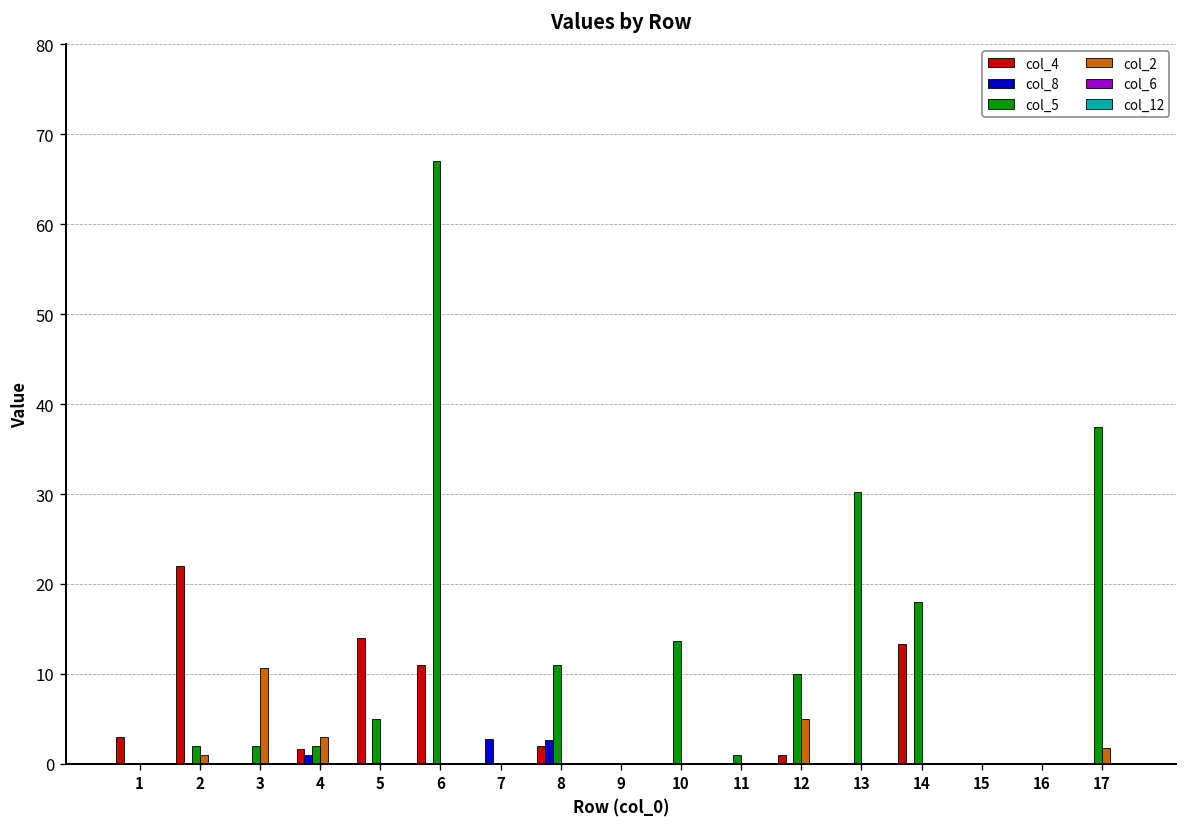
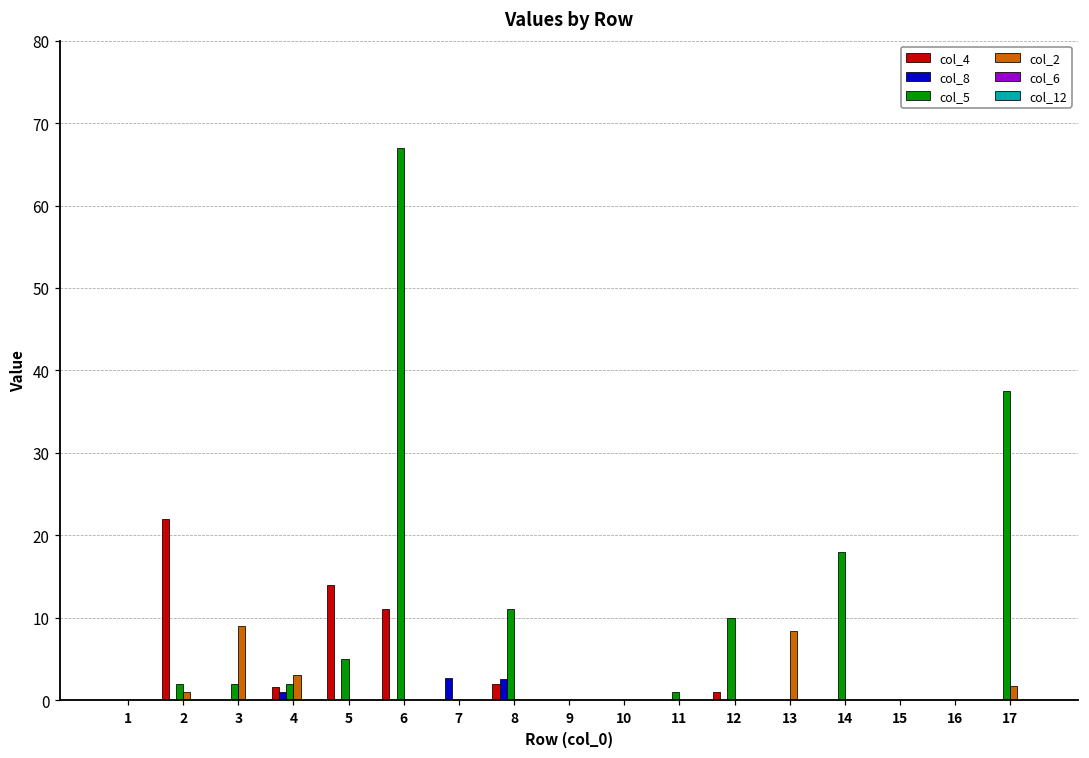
col_4, 1: 3 -> 0
col_2, 3: 11 -> 9
col_5, 10: 14 -> 0
col_2, 12: 5 -> 0
col_5, 13: 30 -> 0
col_2, 13: 0 -> 8
col_4, 14: 13 -> 0
